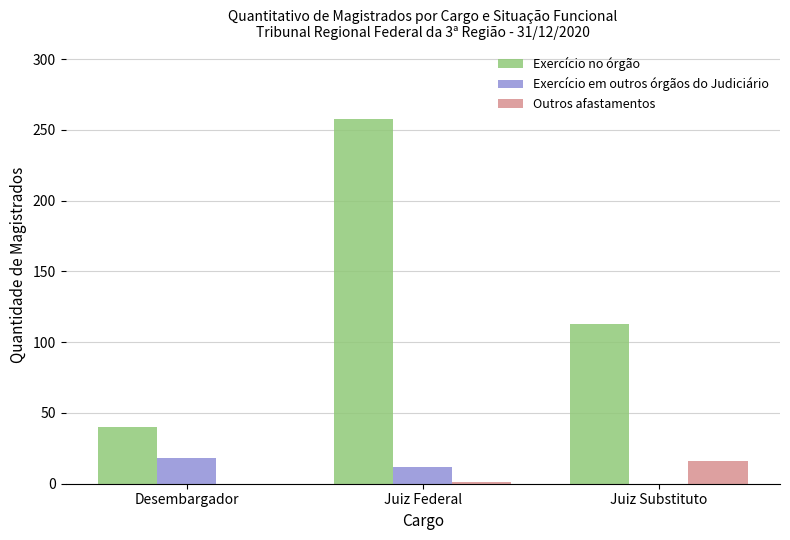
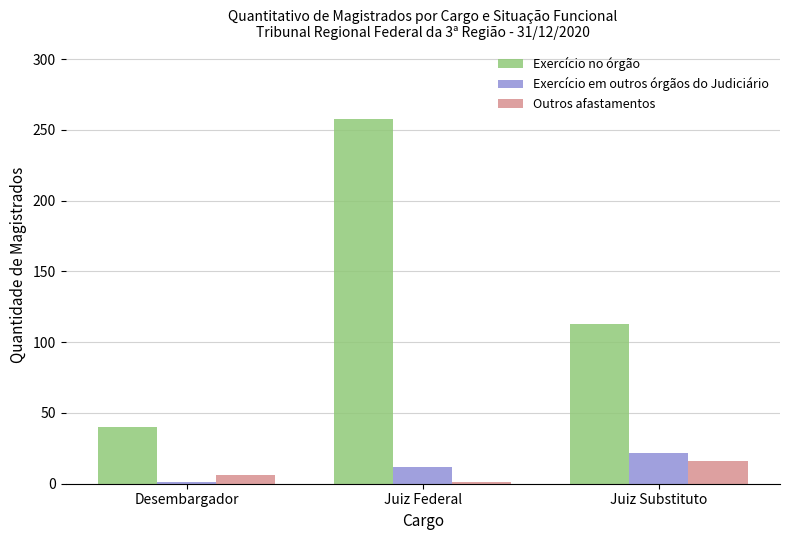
Exercício em outros órgãos do Judiciário, Desembargador: 18 -> 1
Outros afastamentos, Desembargador: 0 -> 6
Exercício em outros órgãos do Judiciário, Juiz Substituto: 0 -> 22
